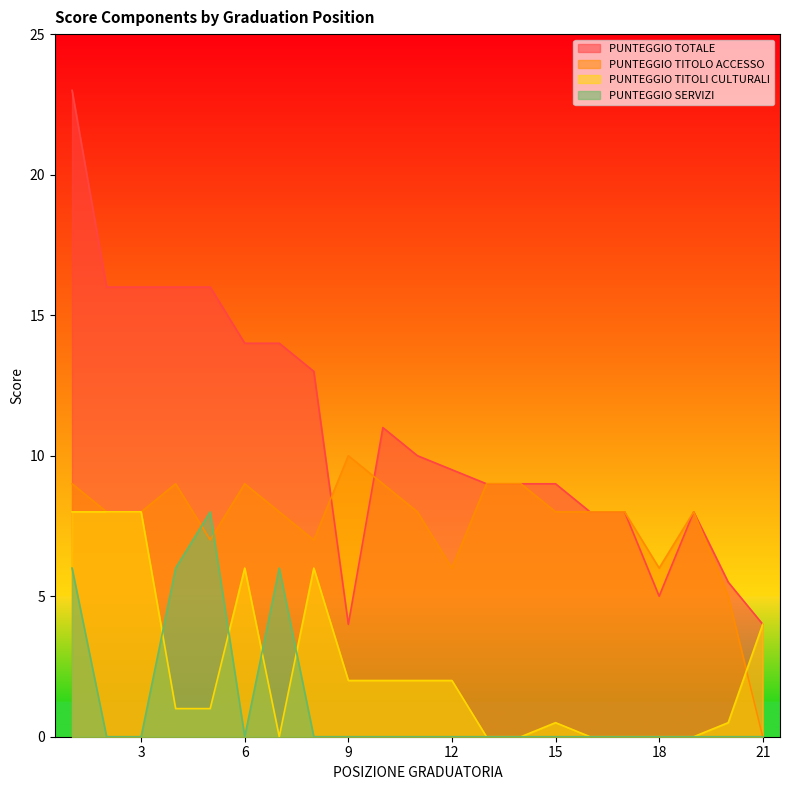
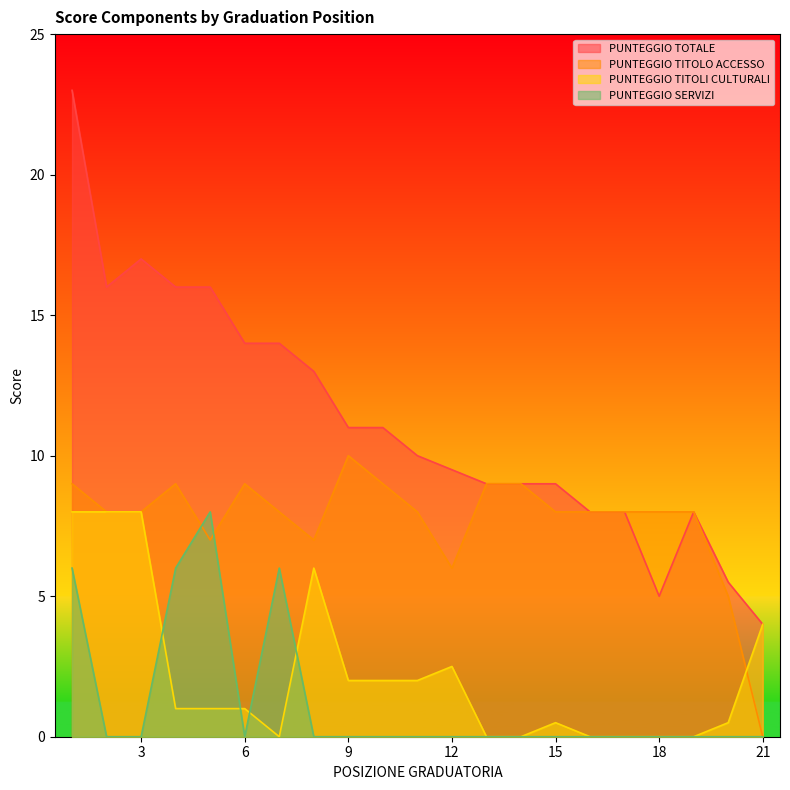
PUNTEGGIO TOTALE, 3: 16 -> 17
PUNTEGGIO TITOLI CULTURALI, 6: 6 -> 1
PUNTEGGIO TOTALE, 9: 4 -> 11
PUNTEGGIO TITOLI CULTURALI, 12: 2.0 -> 2.5
PUNTEGGIO TITOLO ACCESSO, 18: 6 -> 8
